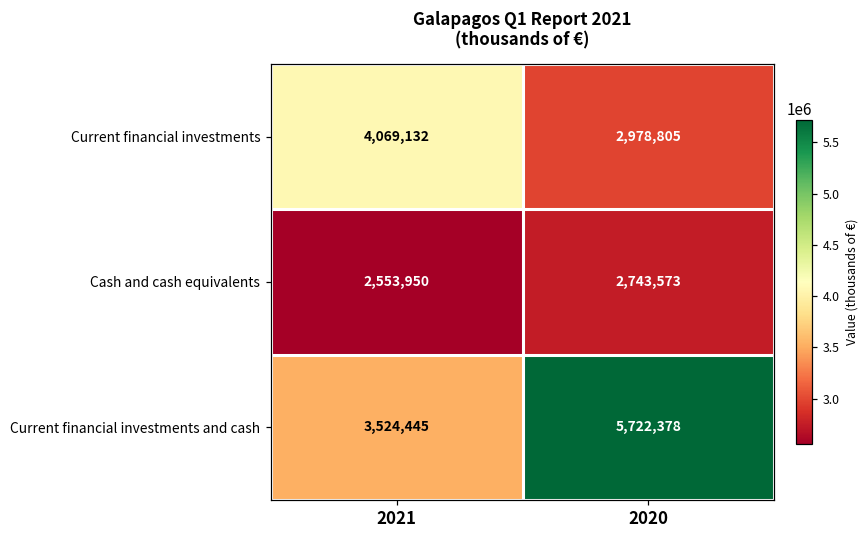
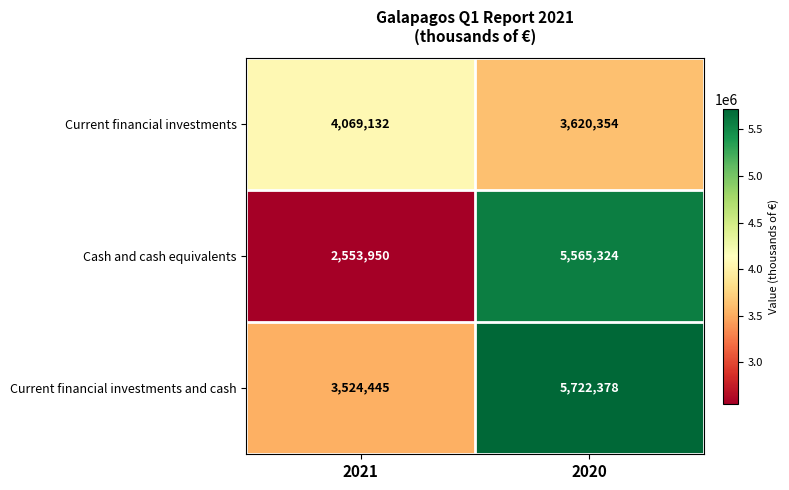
Current financial investments, 2020: 2,978,805 -> 3,620,354
Cash and cash equivalents, 2020: 2,743,573 -> 5,565,324
